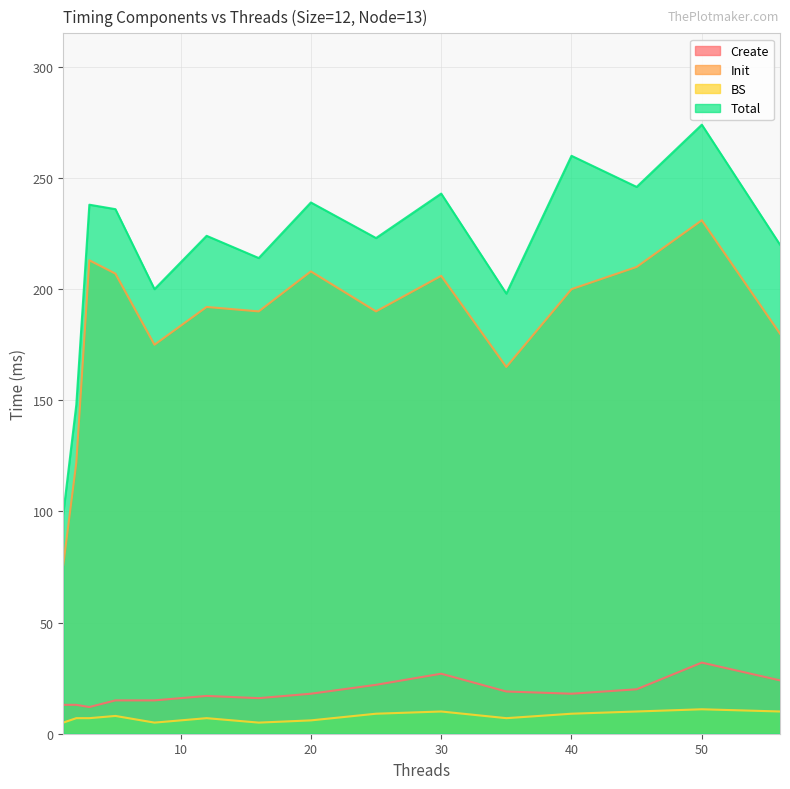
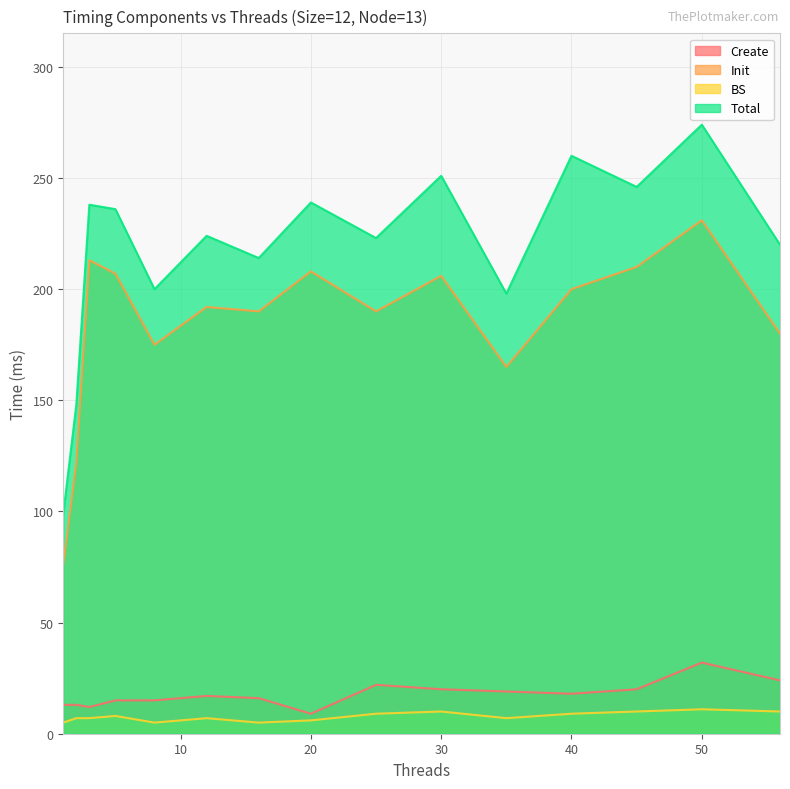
Create, 20: 18 -> 9
Create, 30: 27 -> 20
Total, 30: 243 -> 251
